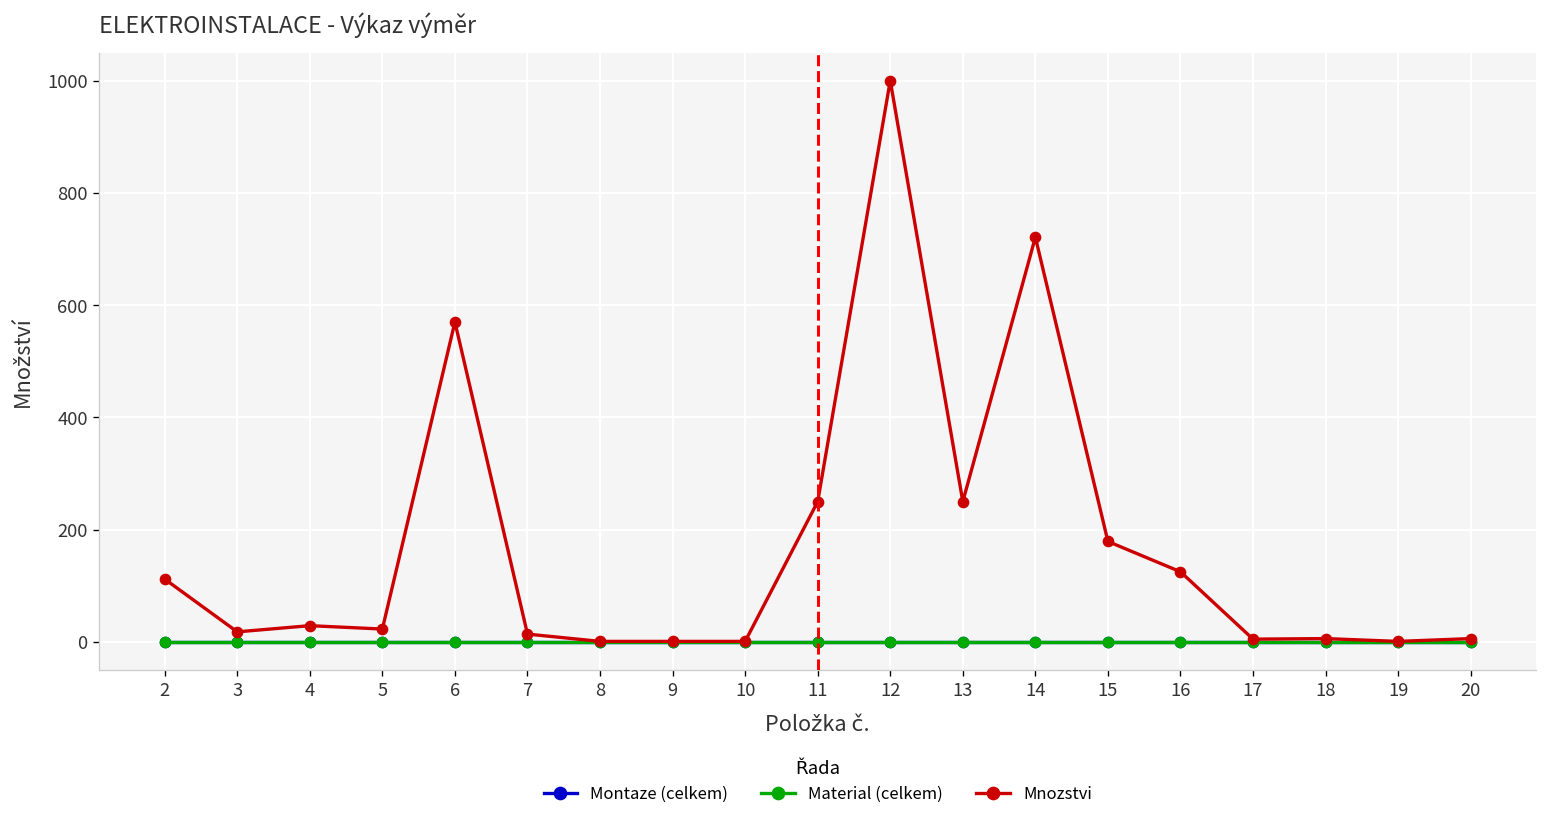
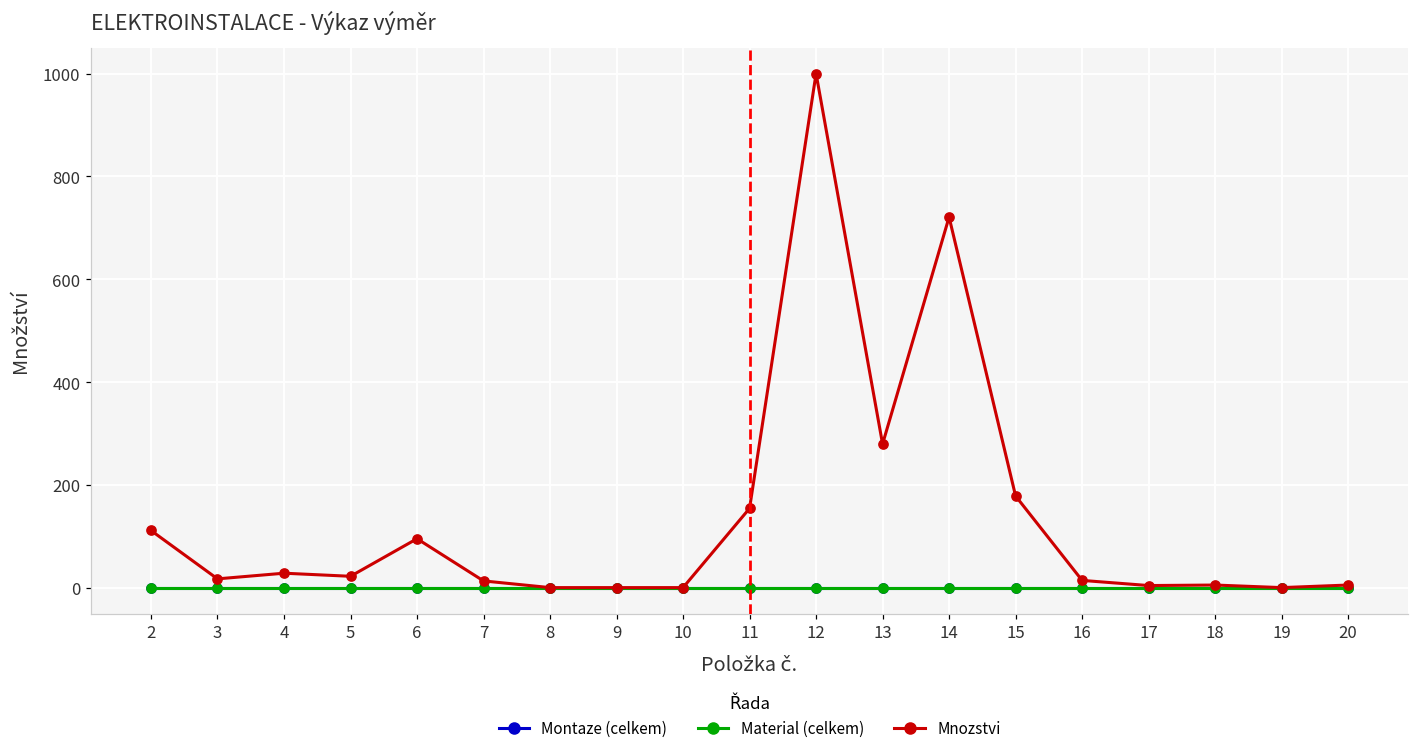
Mnozstvi, 6: 570 -> 100
Mnozstvi, 11: 250 -> 160
Mnozstvi, 13: 250 -> 280
Mnozstvi, 16: 130 -> 20
